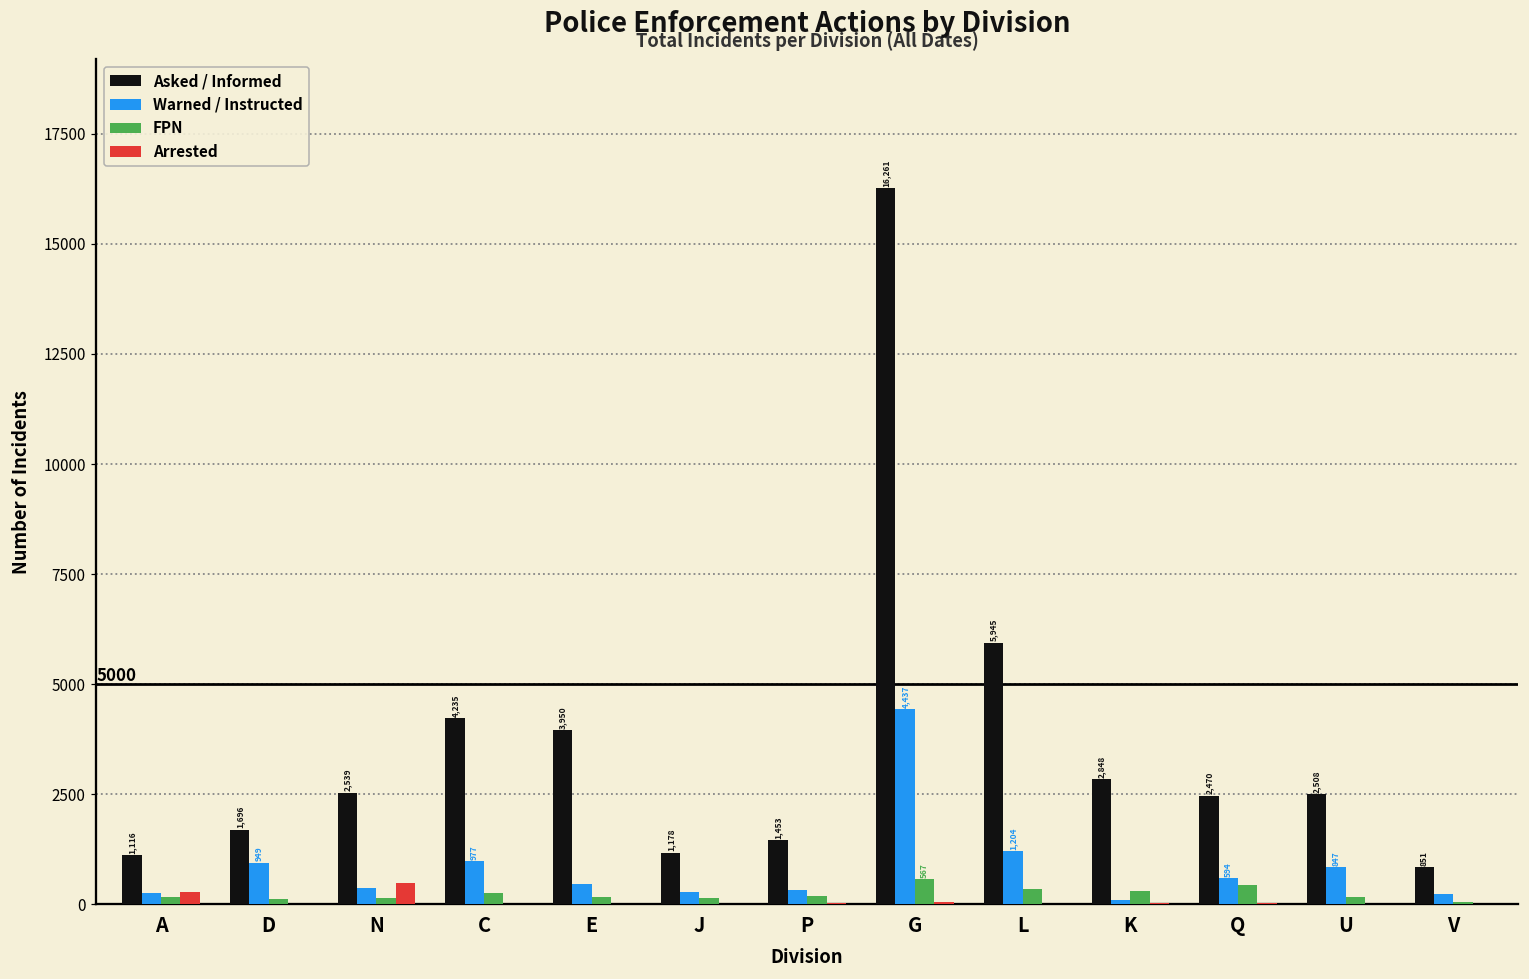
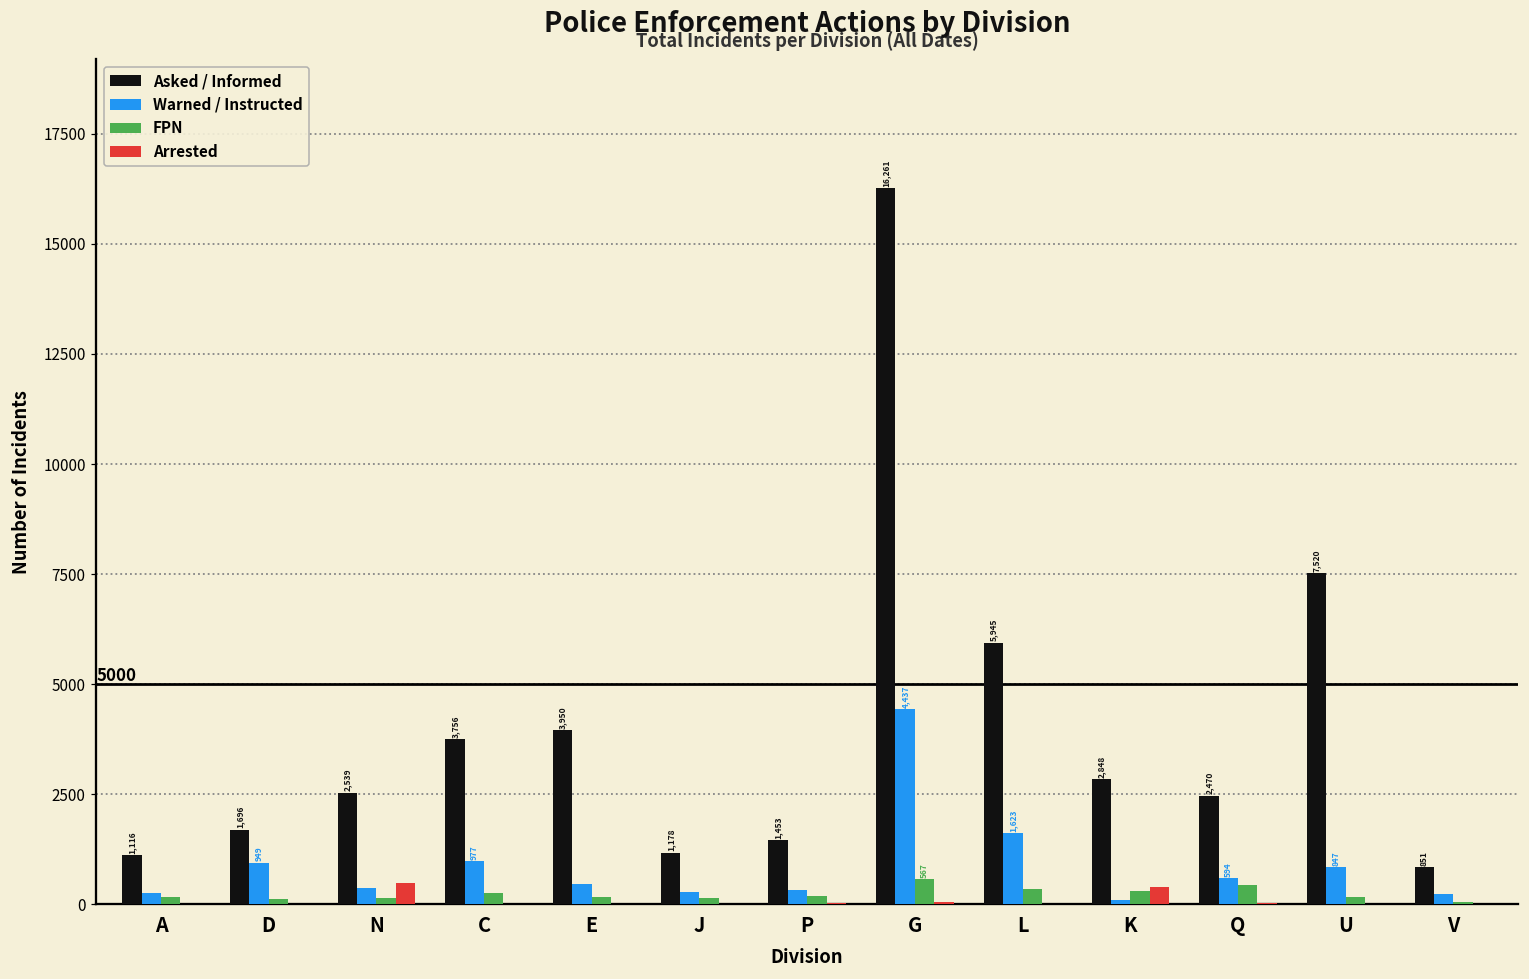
Arrested, A: 300 -> 0
Asked / Informed, C: 4,235 -> 3,756
Warned / Instructed, L: 1,204 -> 1,623
Arrested, K: 0 -> 400
Asked / Informed, U: 2,508 -> 7,520
